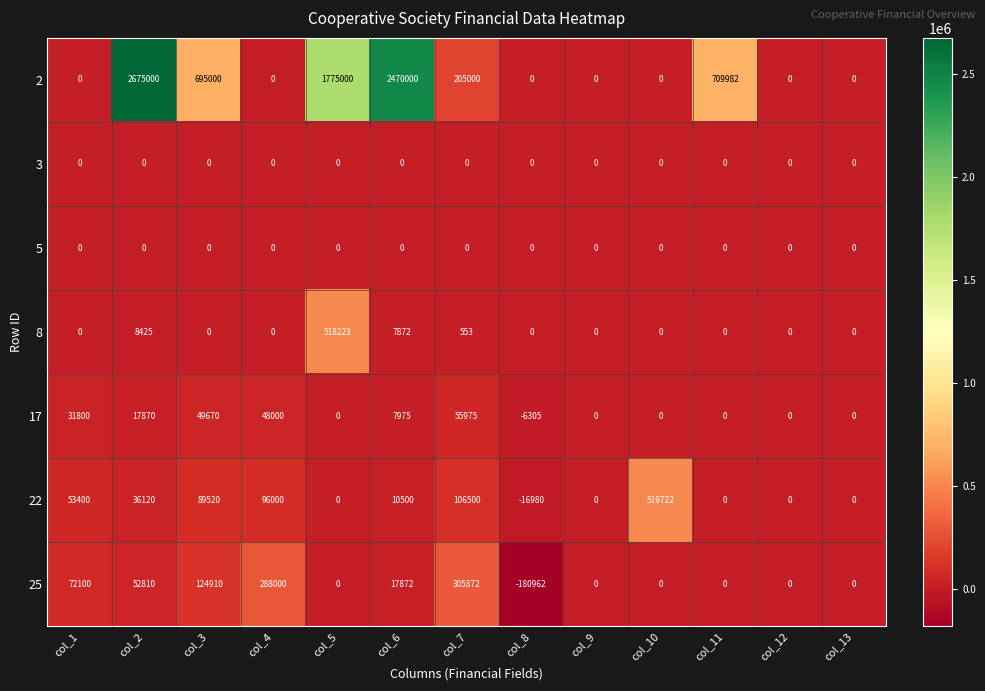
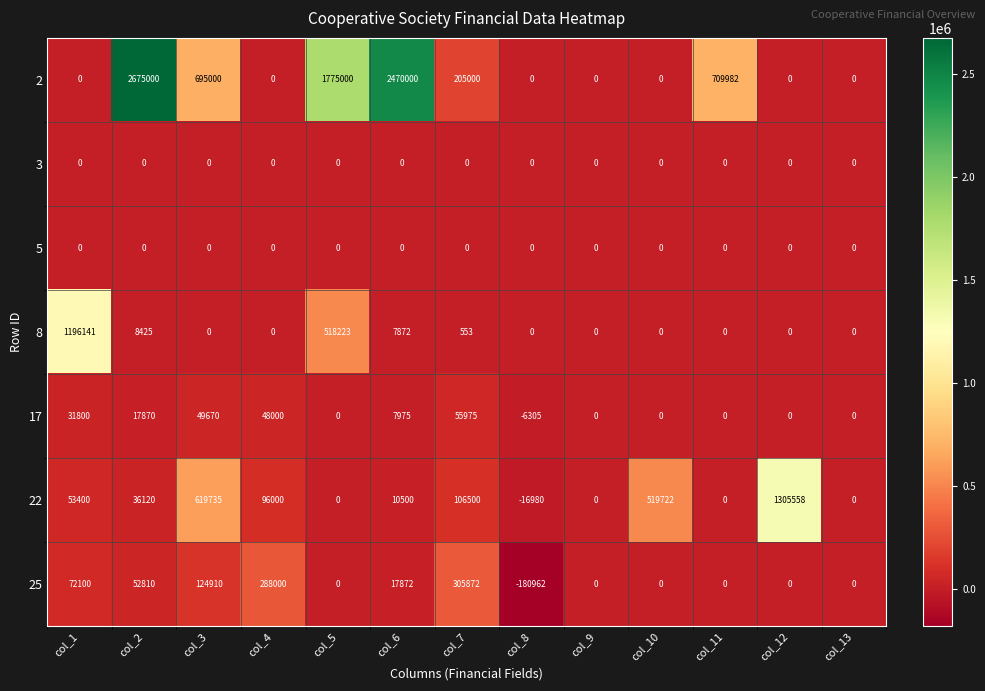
8, col_1: 0 -> 1196141
22, col_3: 89520 -> 619735
22, col_12: 0 -> 1305558
